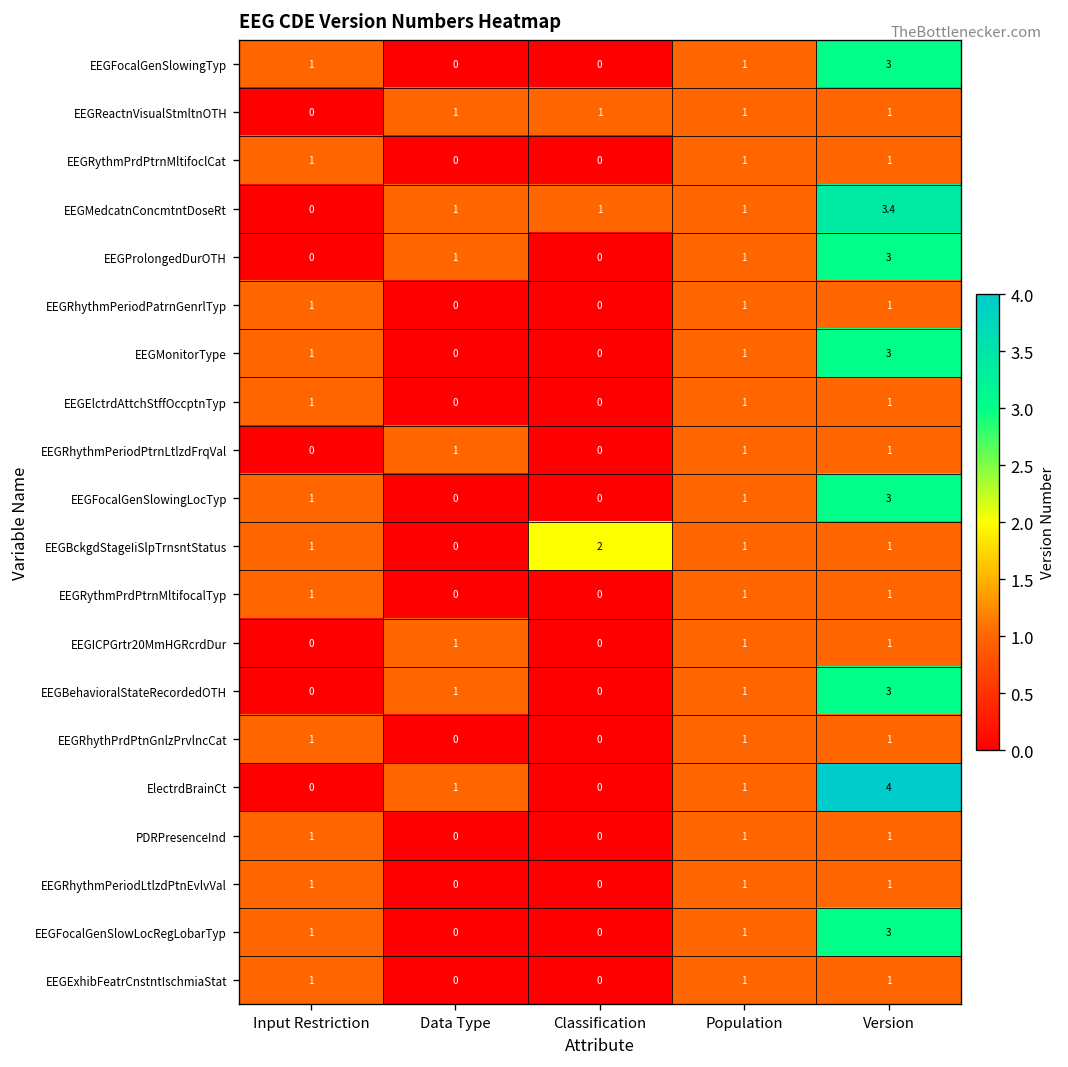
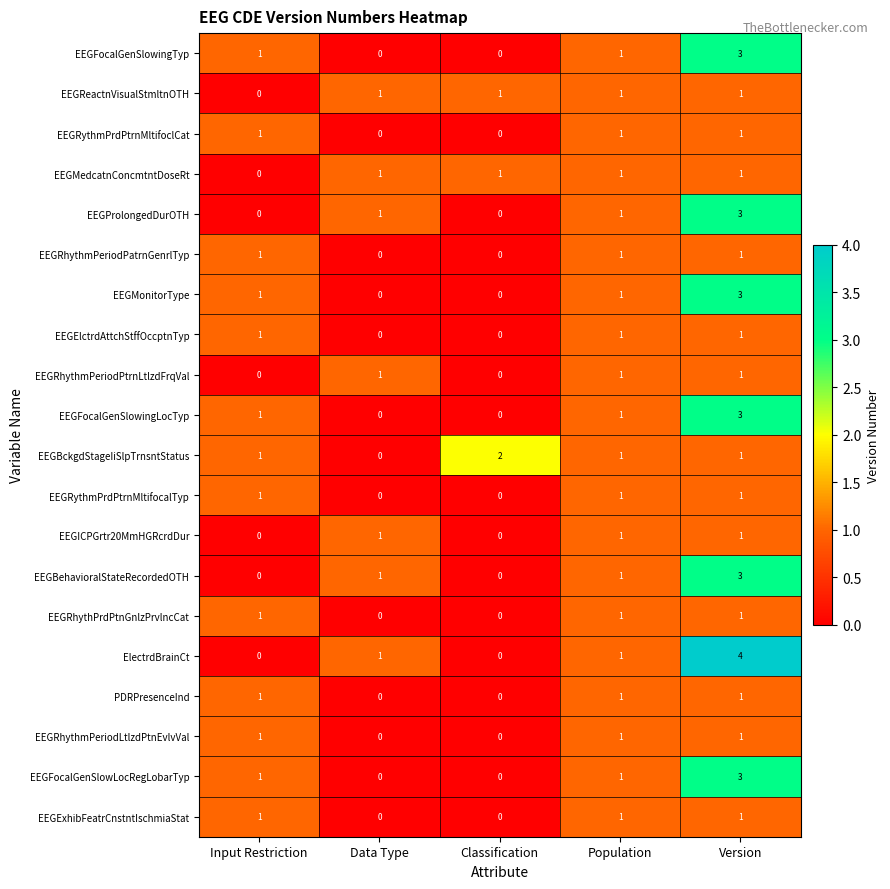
EEGMedcatnConcmtntDoseRt, Version: 3.4 -> 1
